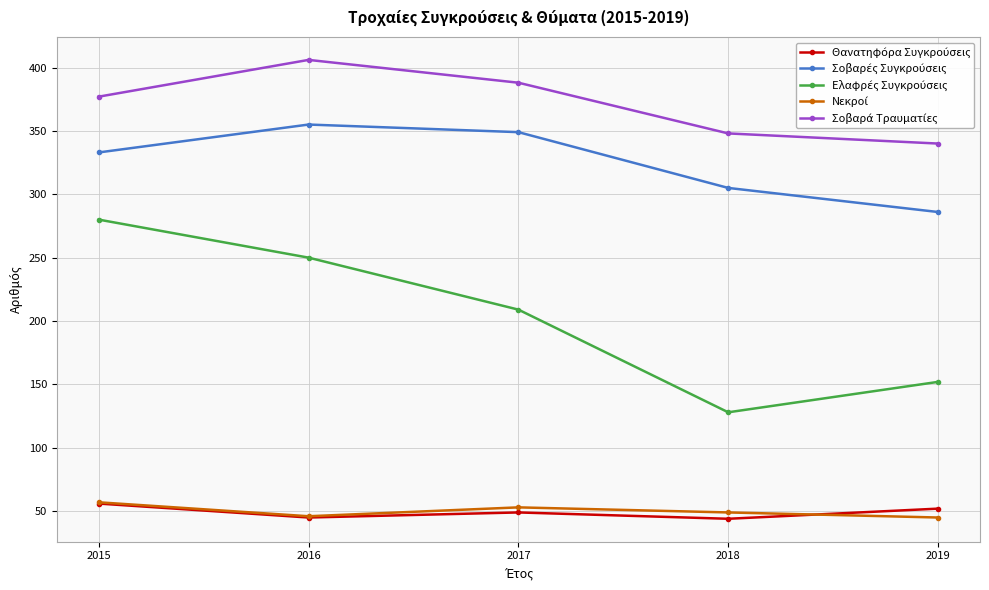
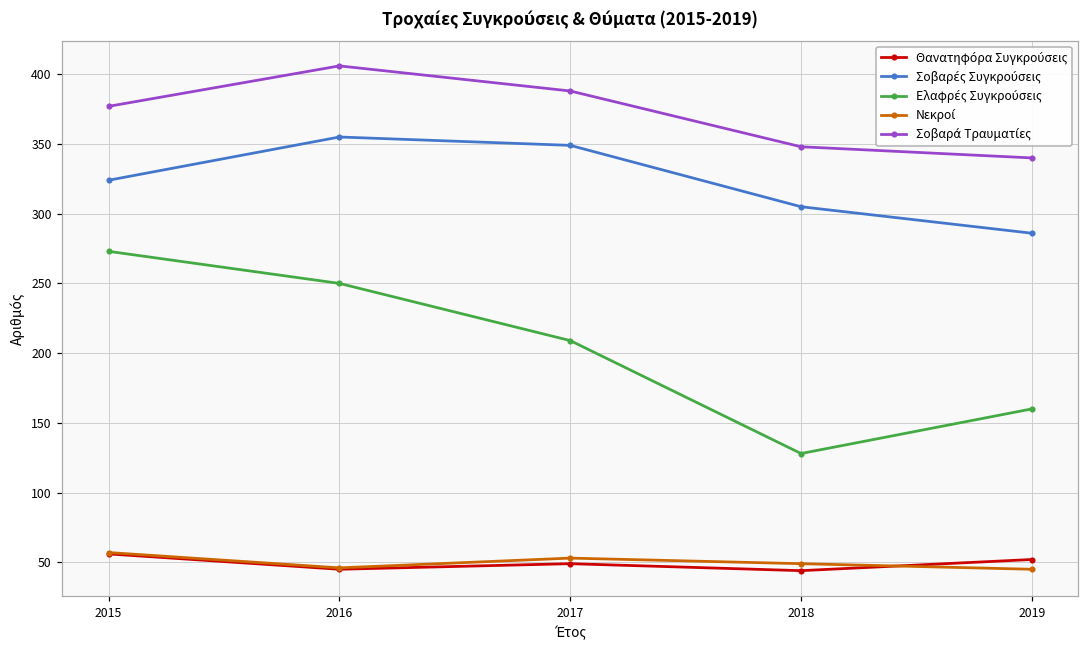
Σοβαρές Συγκρούσεις, 2015: 333 -> 324
Ελαφρές Συγκρούσεις, 2015: 280 -> 273
Ελαφρές Συγκρούσεις, 2019: 152 -> 160
